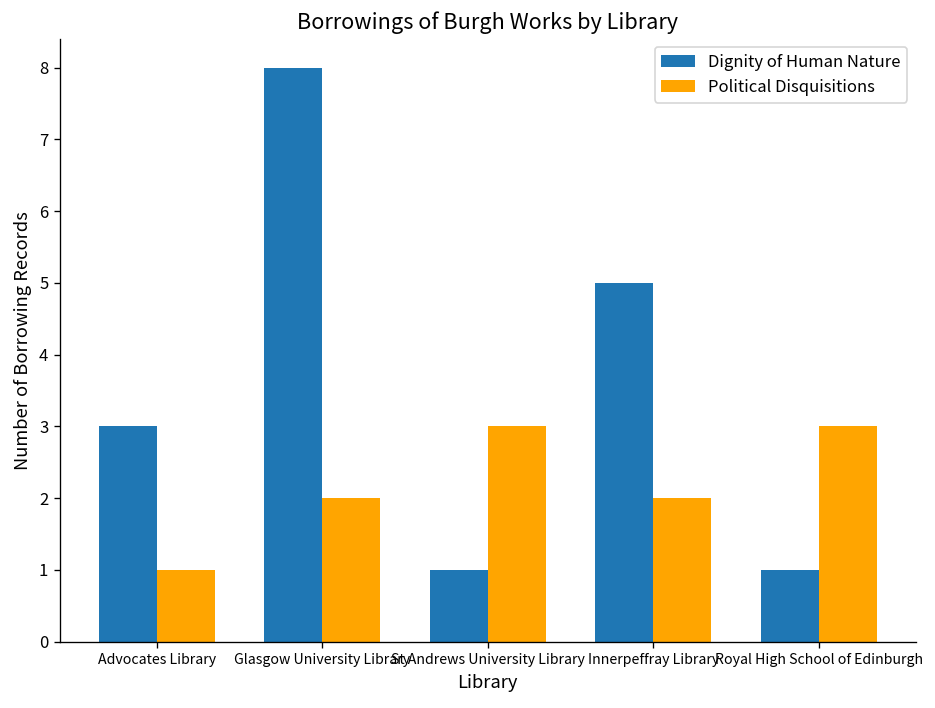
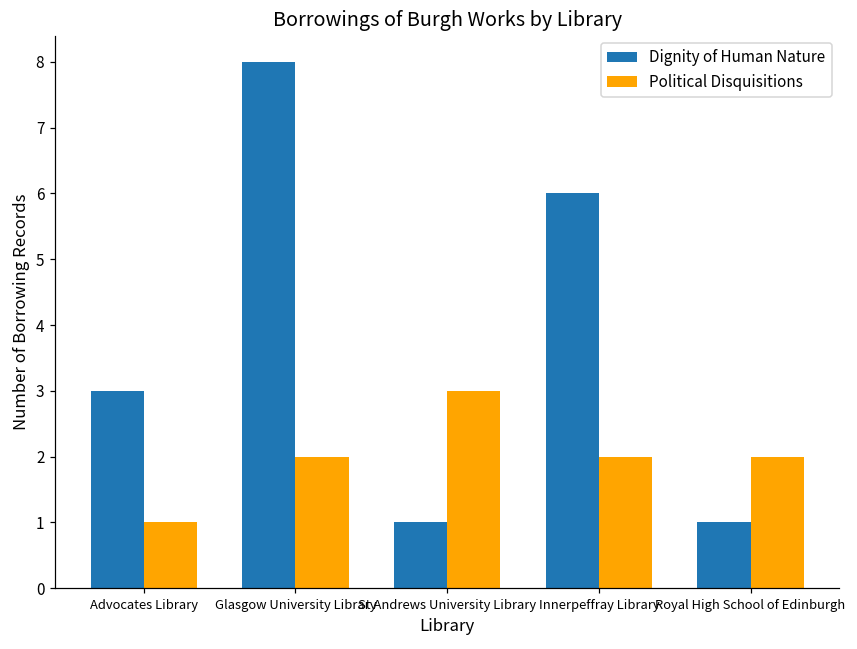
Dignity of Human Nature, Innerpeffray Library: 5 -> 6
Political Disquisitions, Royal High School of Edinburgh: 3 -> 2
